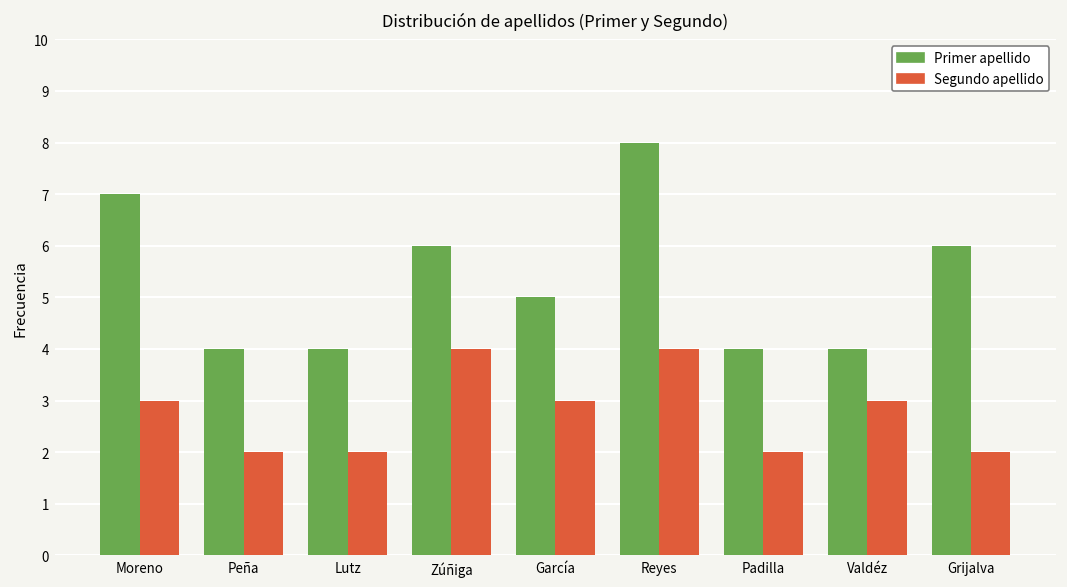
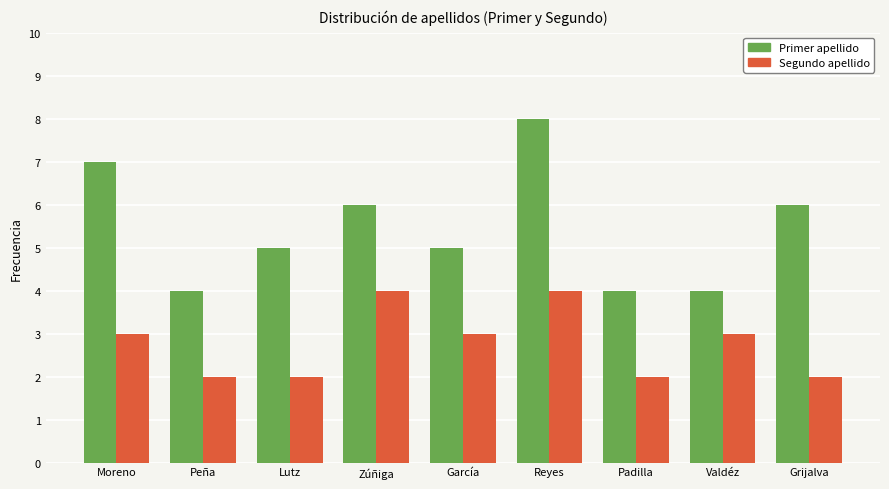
Primer apellido, Lutz: 4 -> 5
